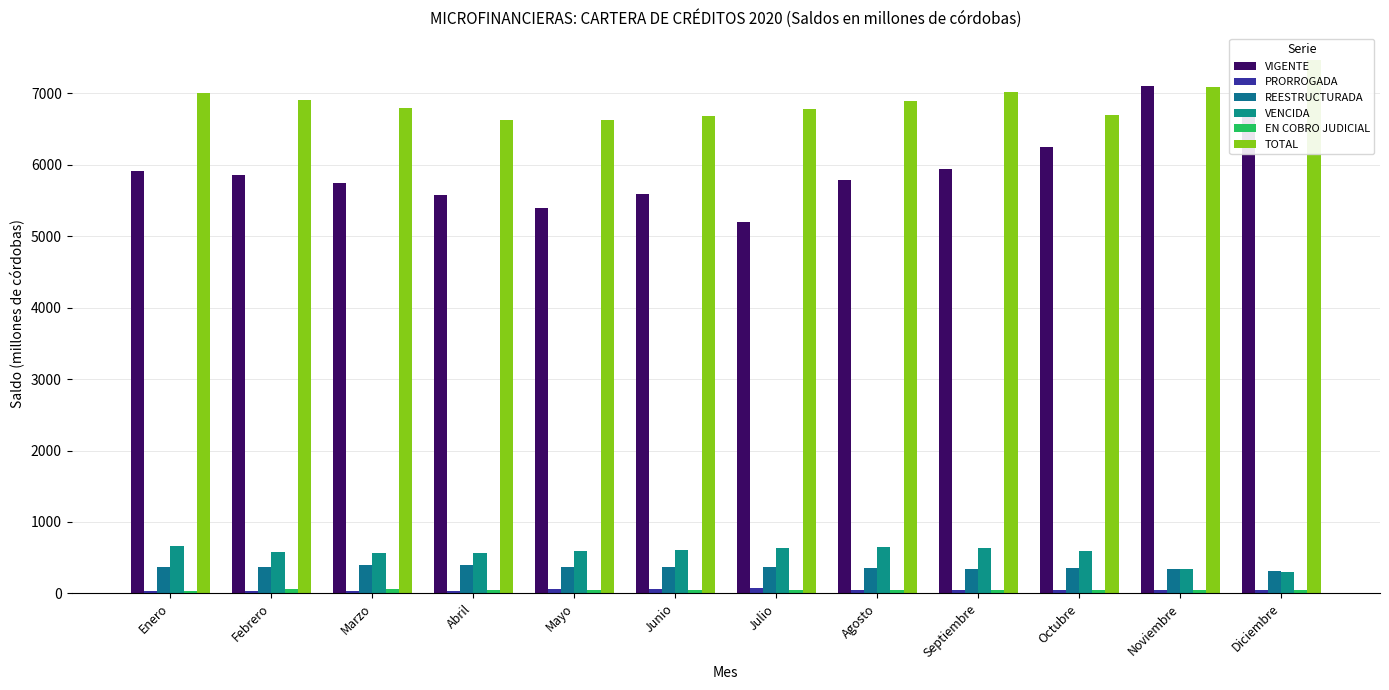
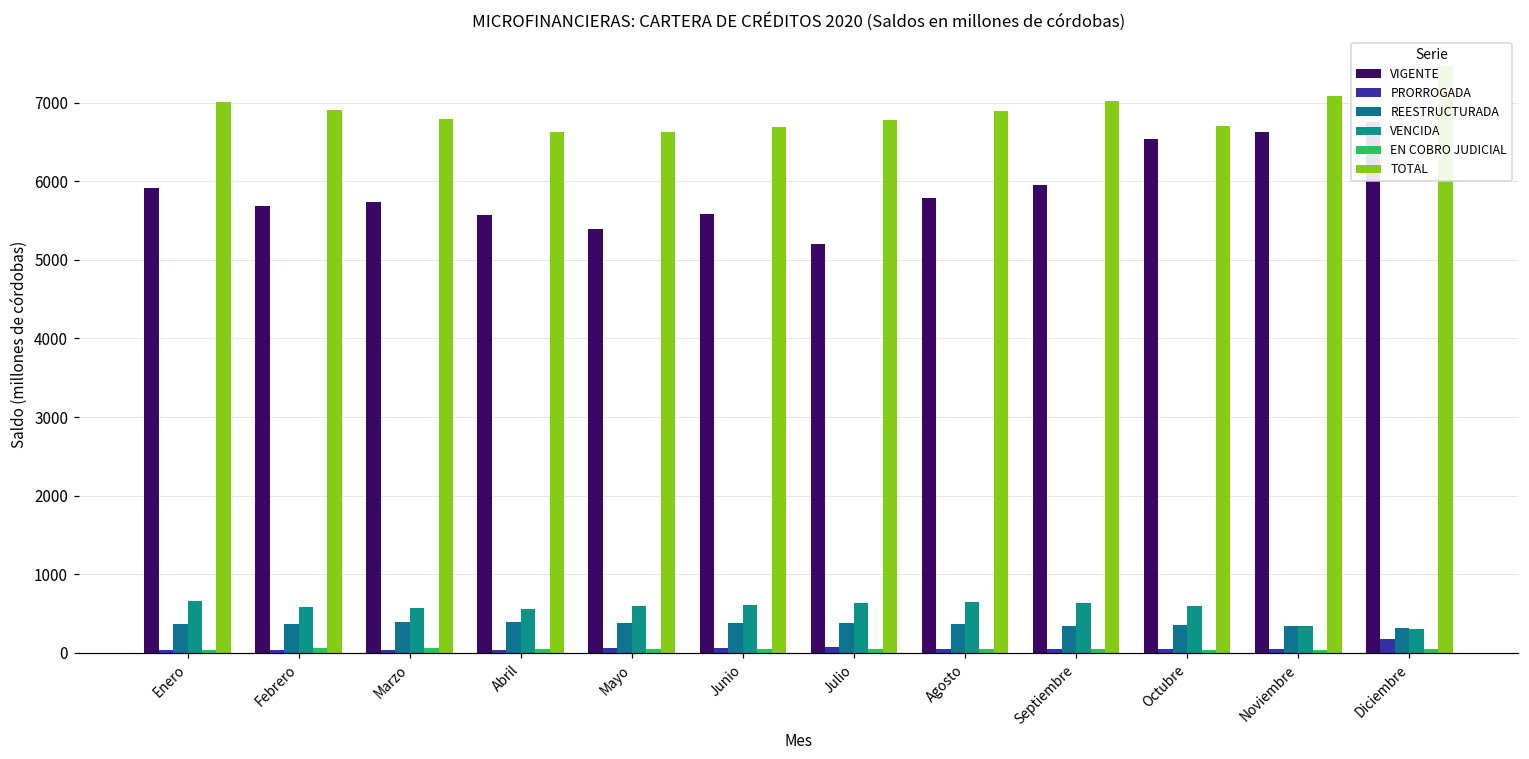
VIGENTE, Febrero: 5900 -> 5700
VIGENTE, Octubre: 6200 -> 6500
VIGENTE, Noviembre: 7100 -> 6600
PRORROGADA, Diciembre: 0 -> 200
